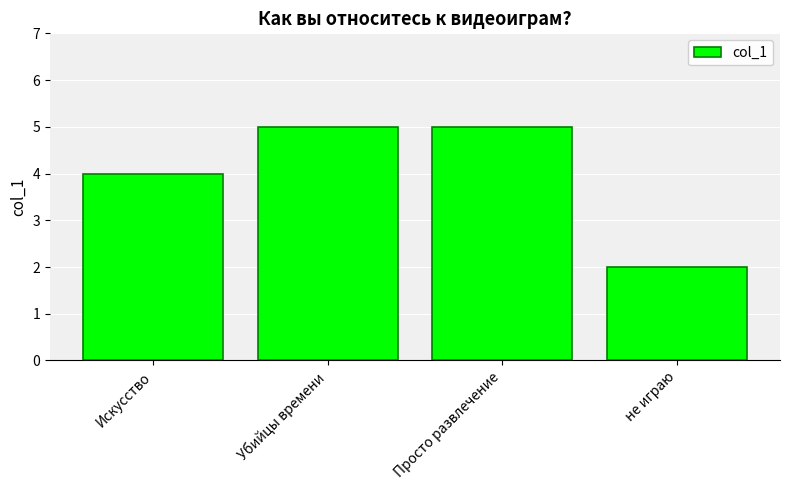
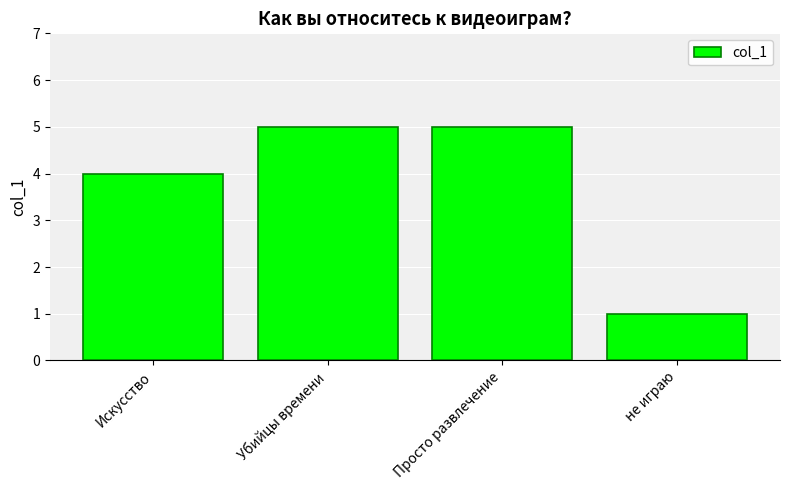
не играю: 2 -> 1
